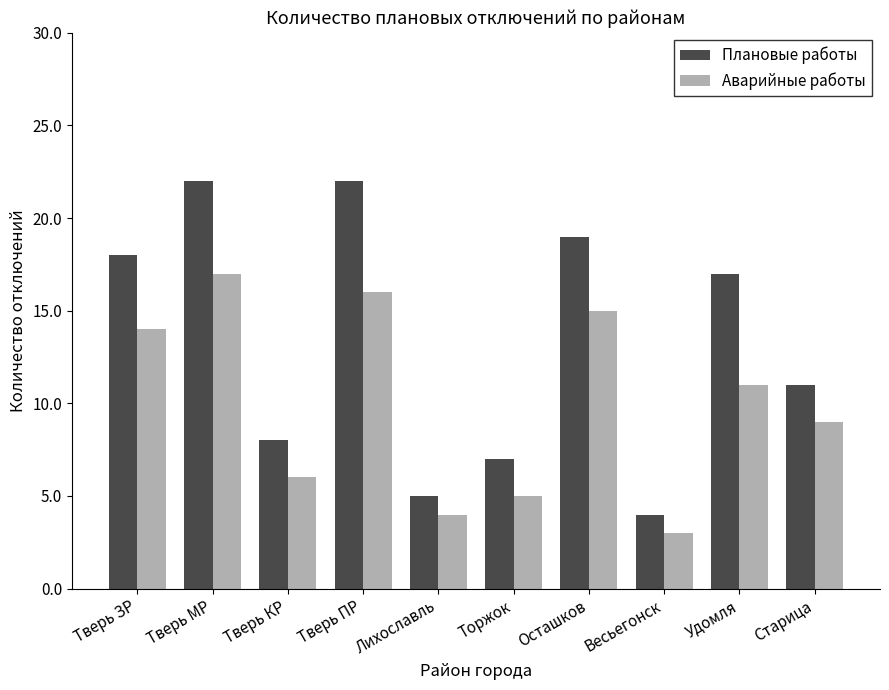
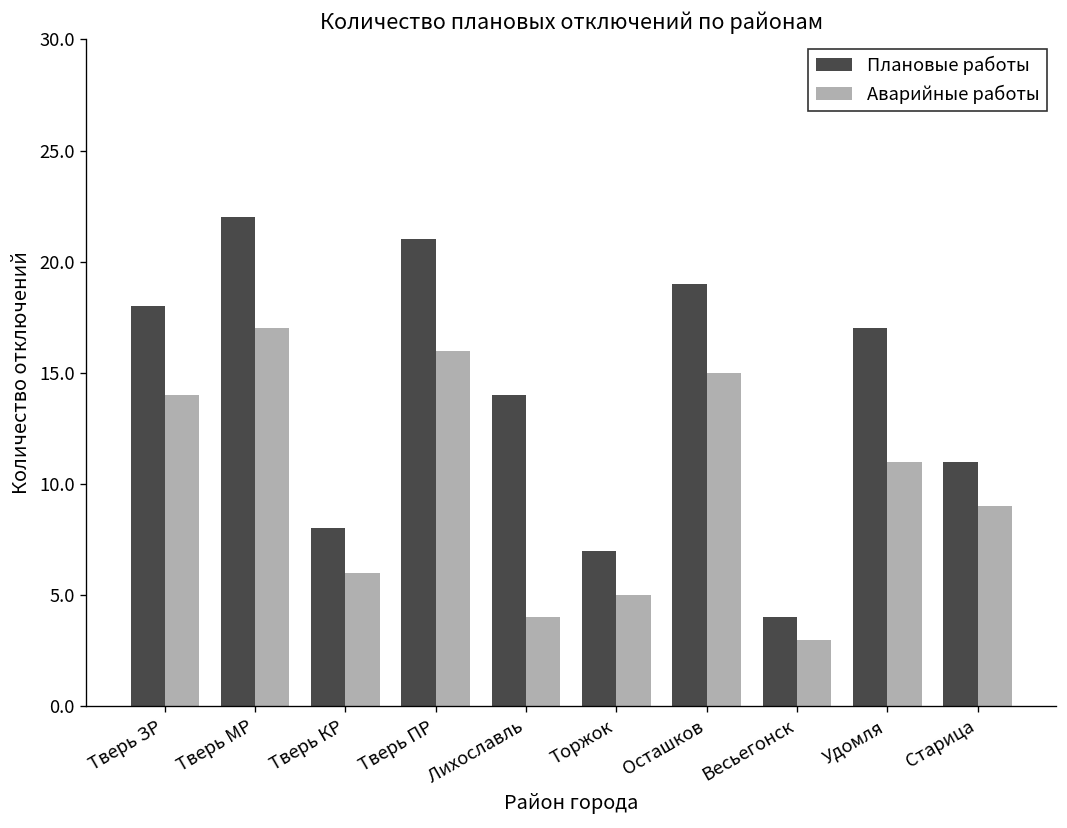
Плановые работы, Тверь ПР: 22 -> 21
Плановые работы, Лихославль: 5 -> 14
